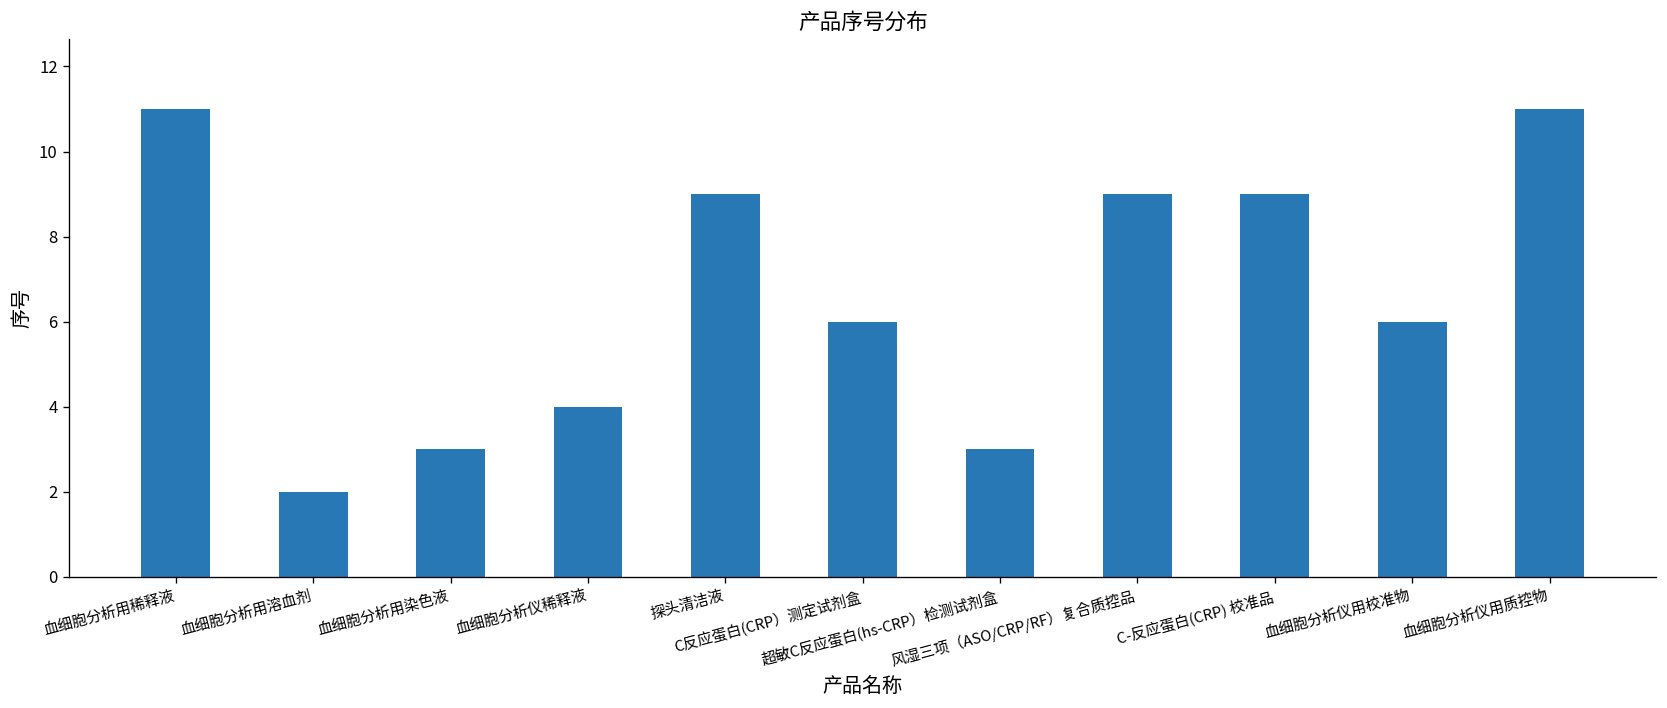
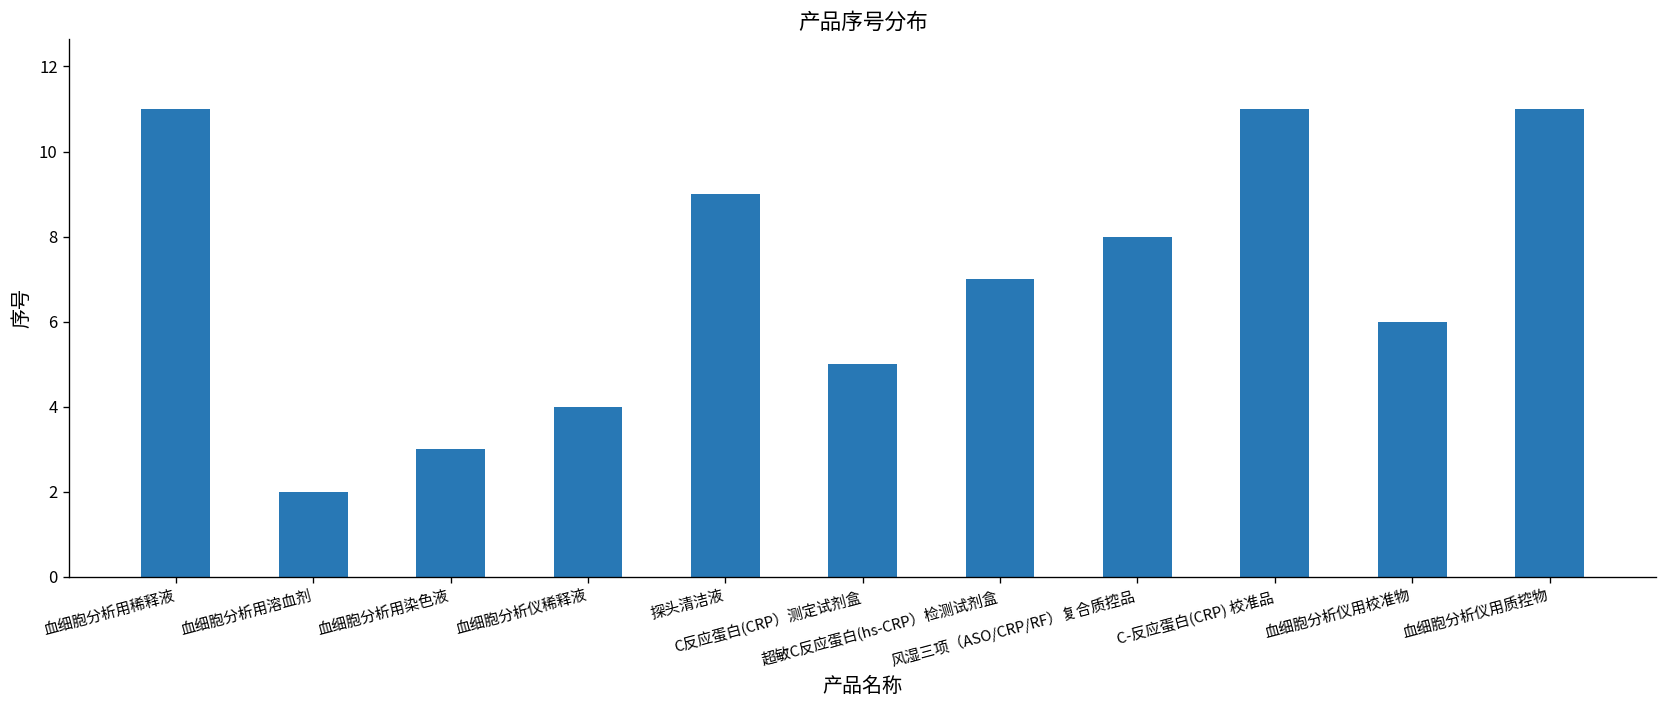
C反应蛋白(CRP）测定试剂盒: 6 -> 5
超敏C反应蛋白(hs-CRP）检测试剂盒: 3 -> 7
风湿三项（ASO/CRP/RF）复合质控品: 9 -> 8
C-反应蛋白(CRP) 校准品: 9 -> 11
